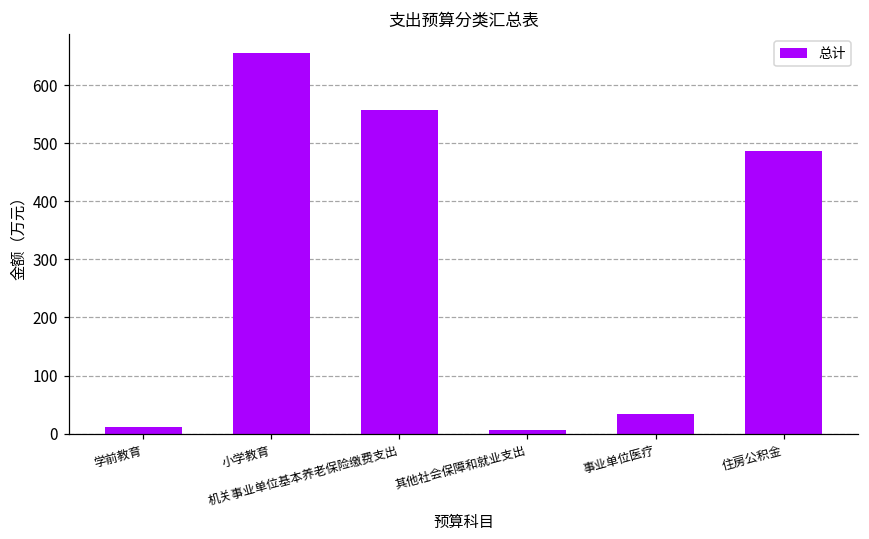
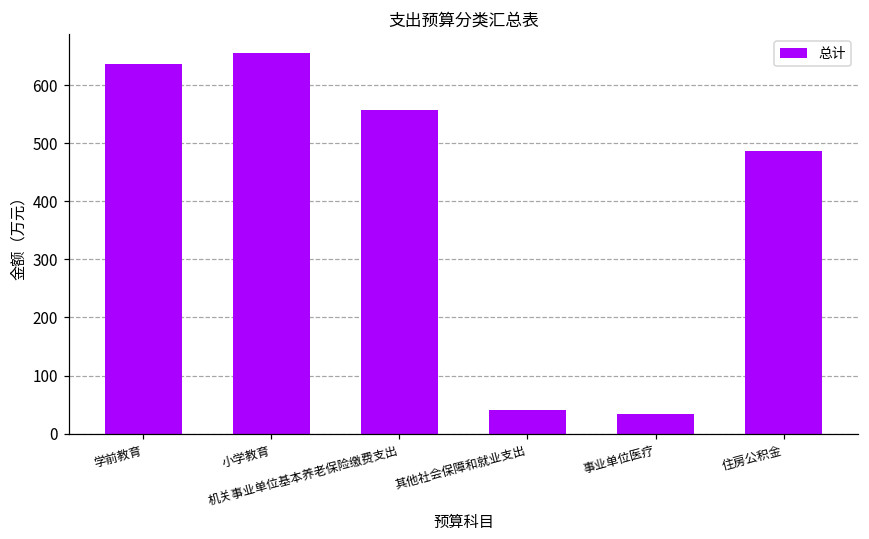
学前教育: 10 -> 640
其他社会保障和就业支出: 10 -> 40
